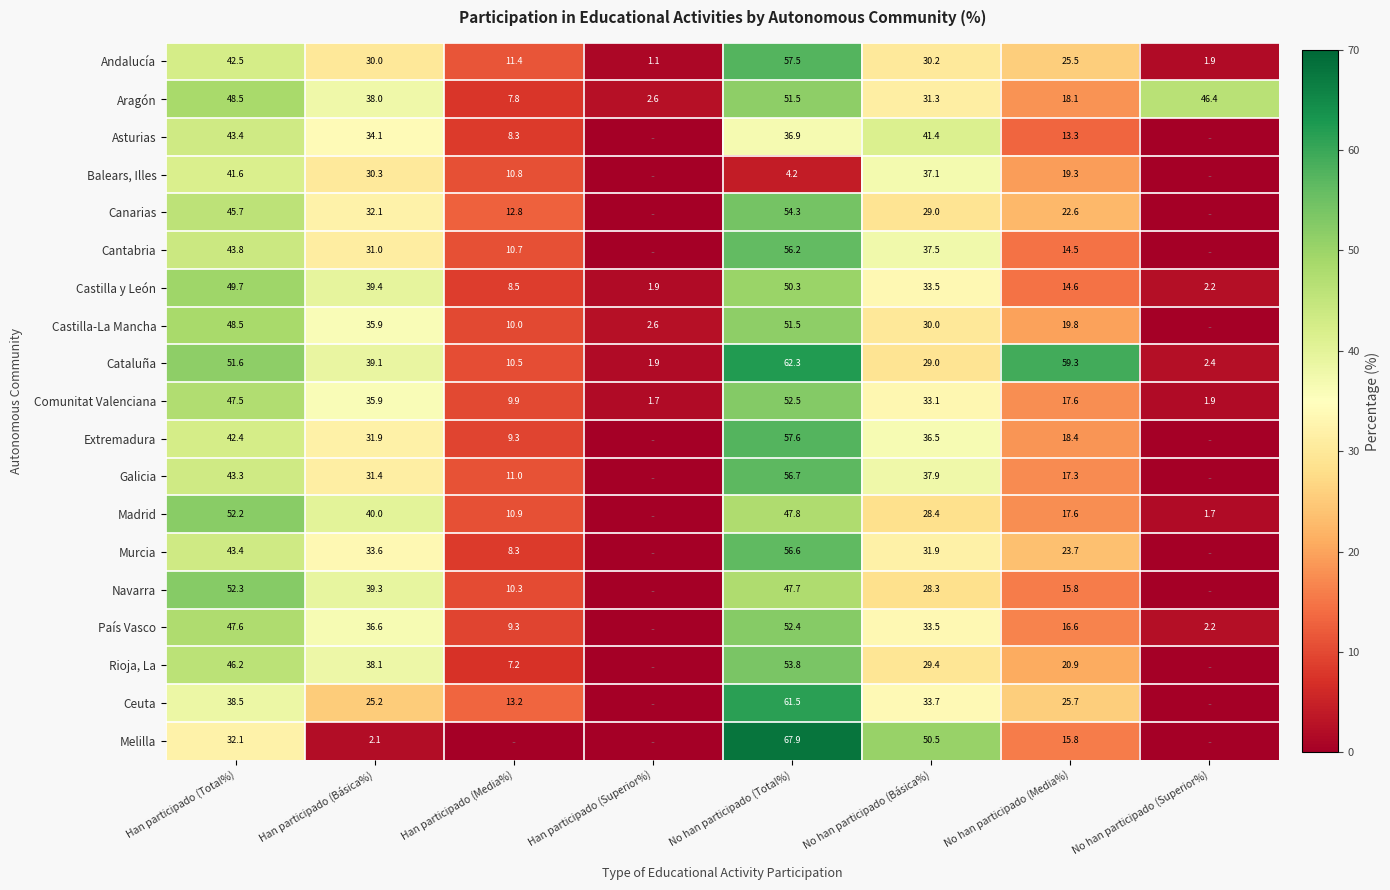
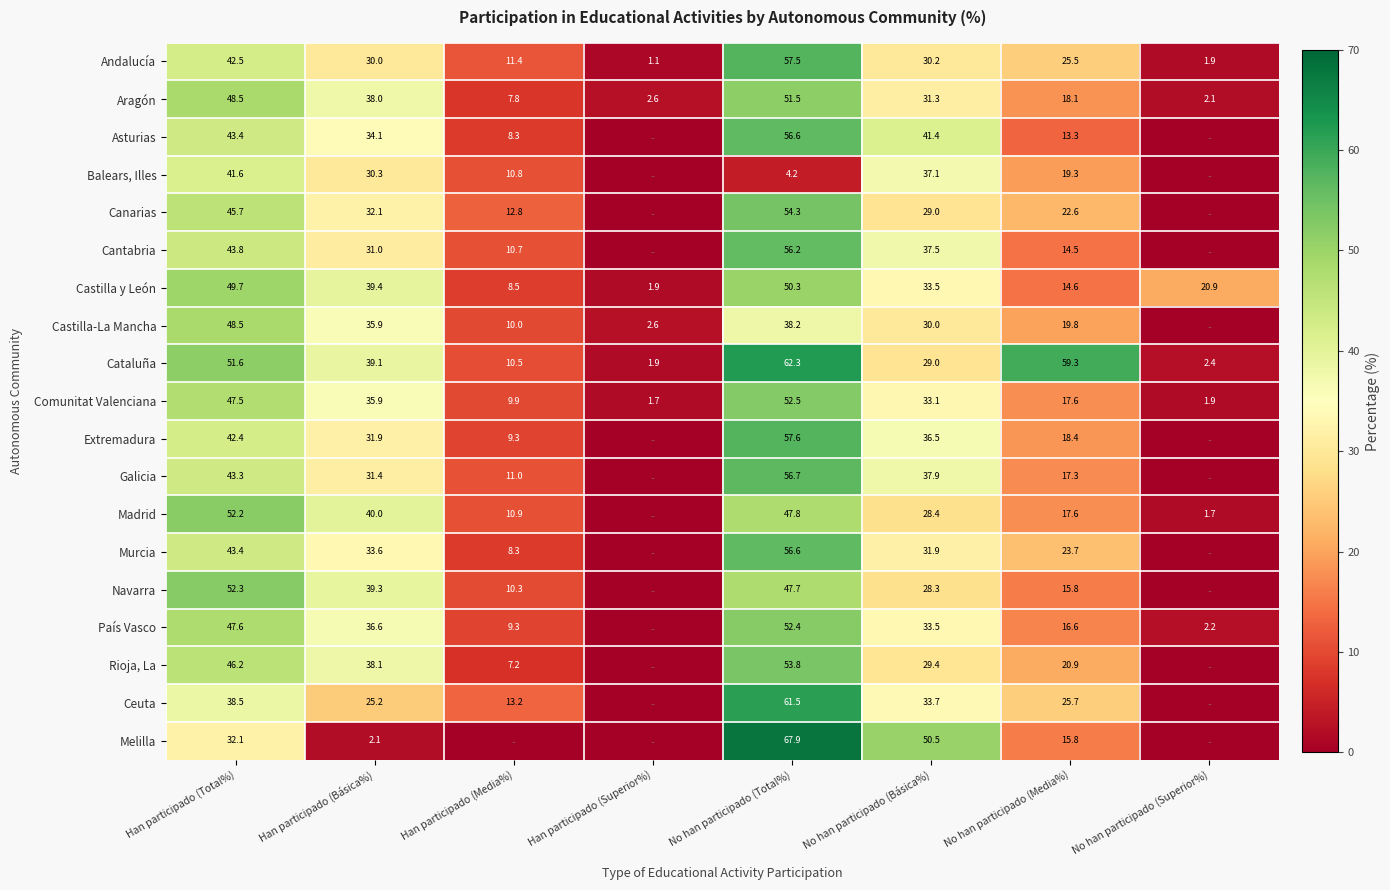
Aragón, No han participado (Superior%): 46.4 -> 2.1
Asturias, No han participado (Total%): 36.9 -> 56.6
Castilla y León, No han participado (Superior%): 2.2 -> 20.9
Castilla-La Mancha, No han participado (Total%): 51.5 -> 38.2
